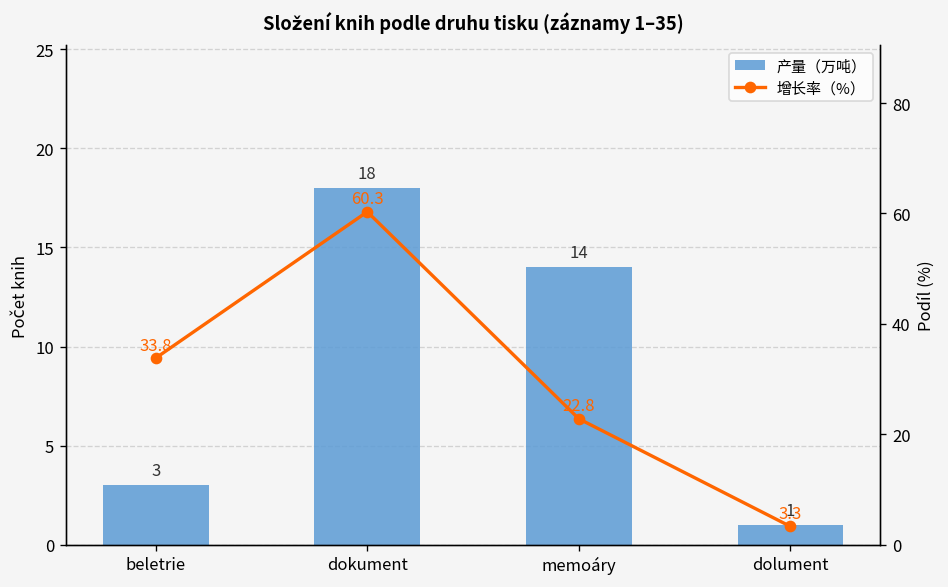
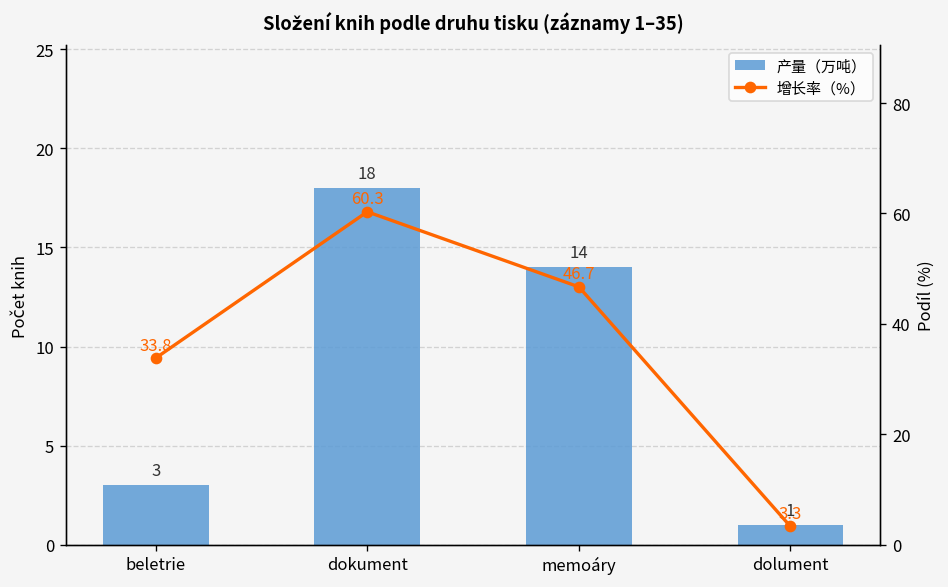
增长率（%）, memoáry: 22.8 -> 46.7
